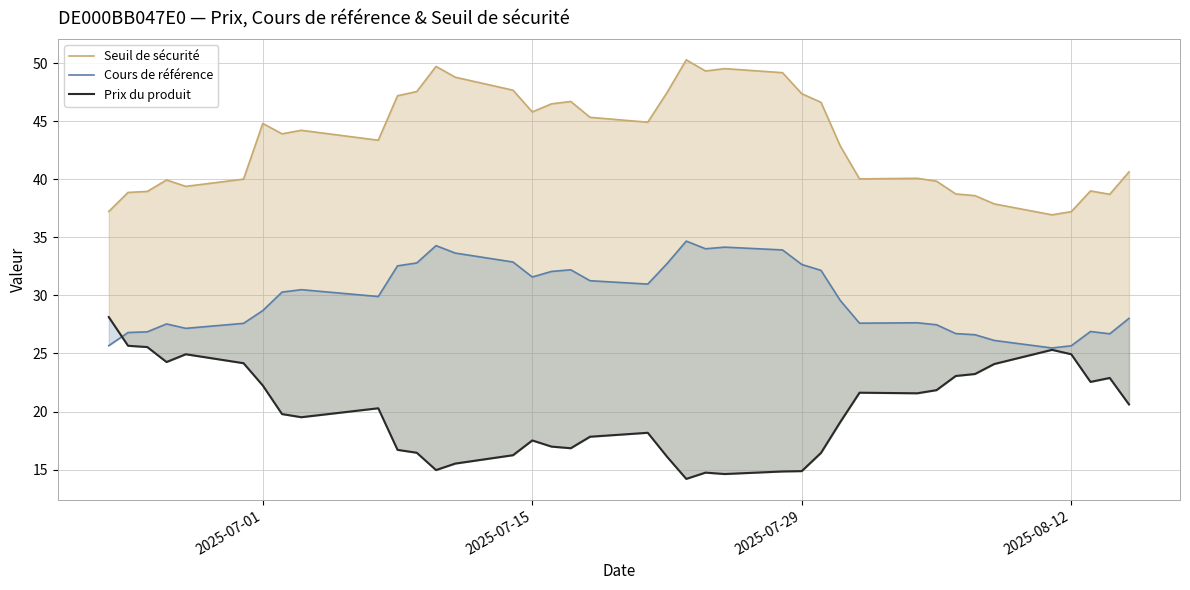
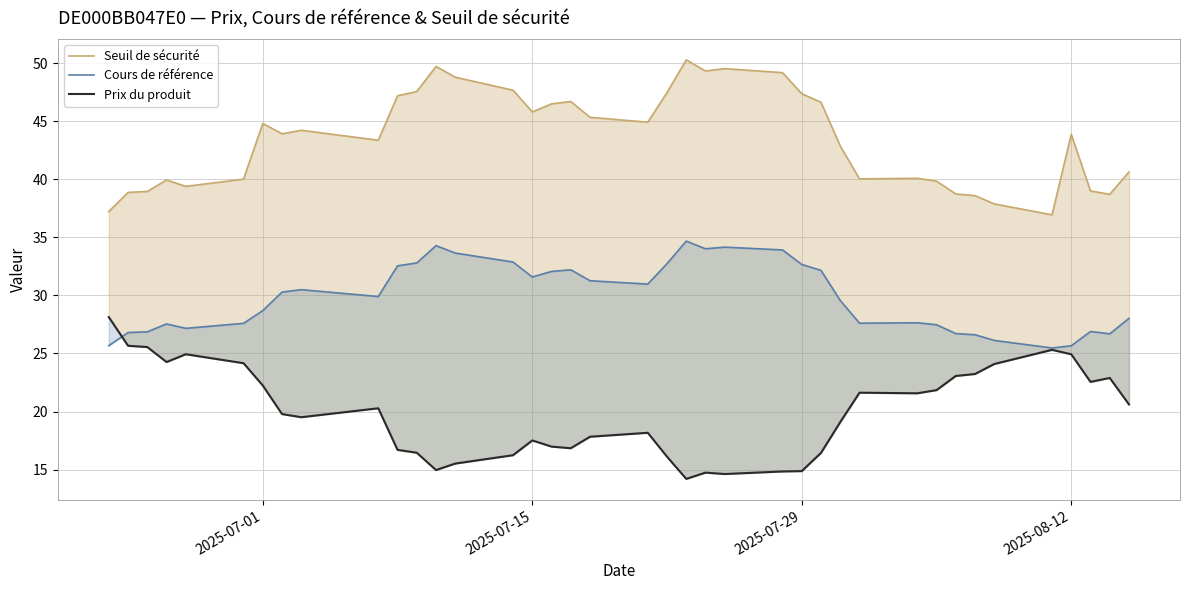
Seuil de sécurité, 2025-08-12: 37.2 -> 43.9
